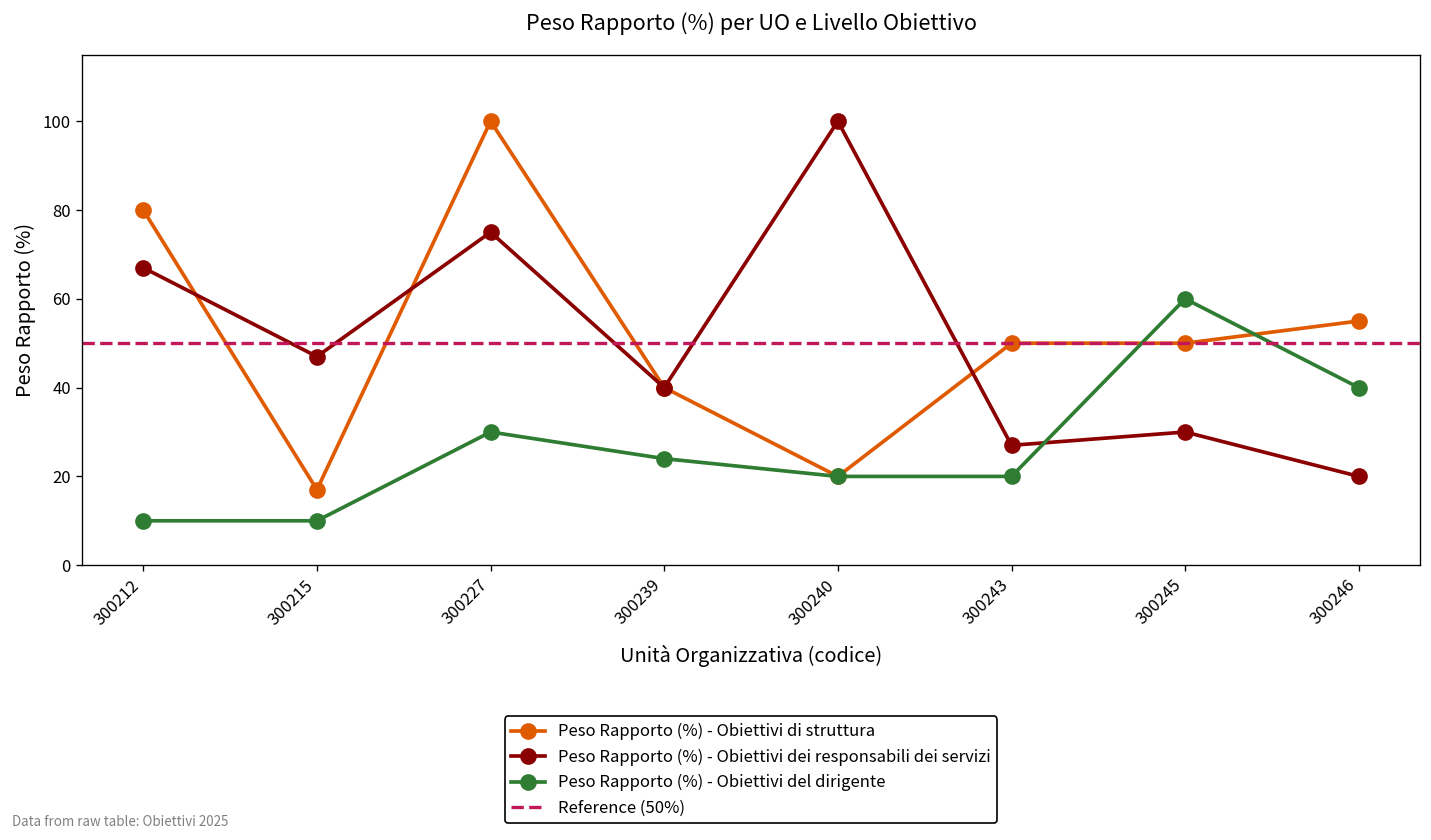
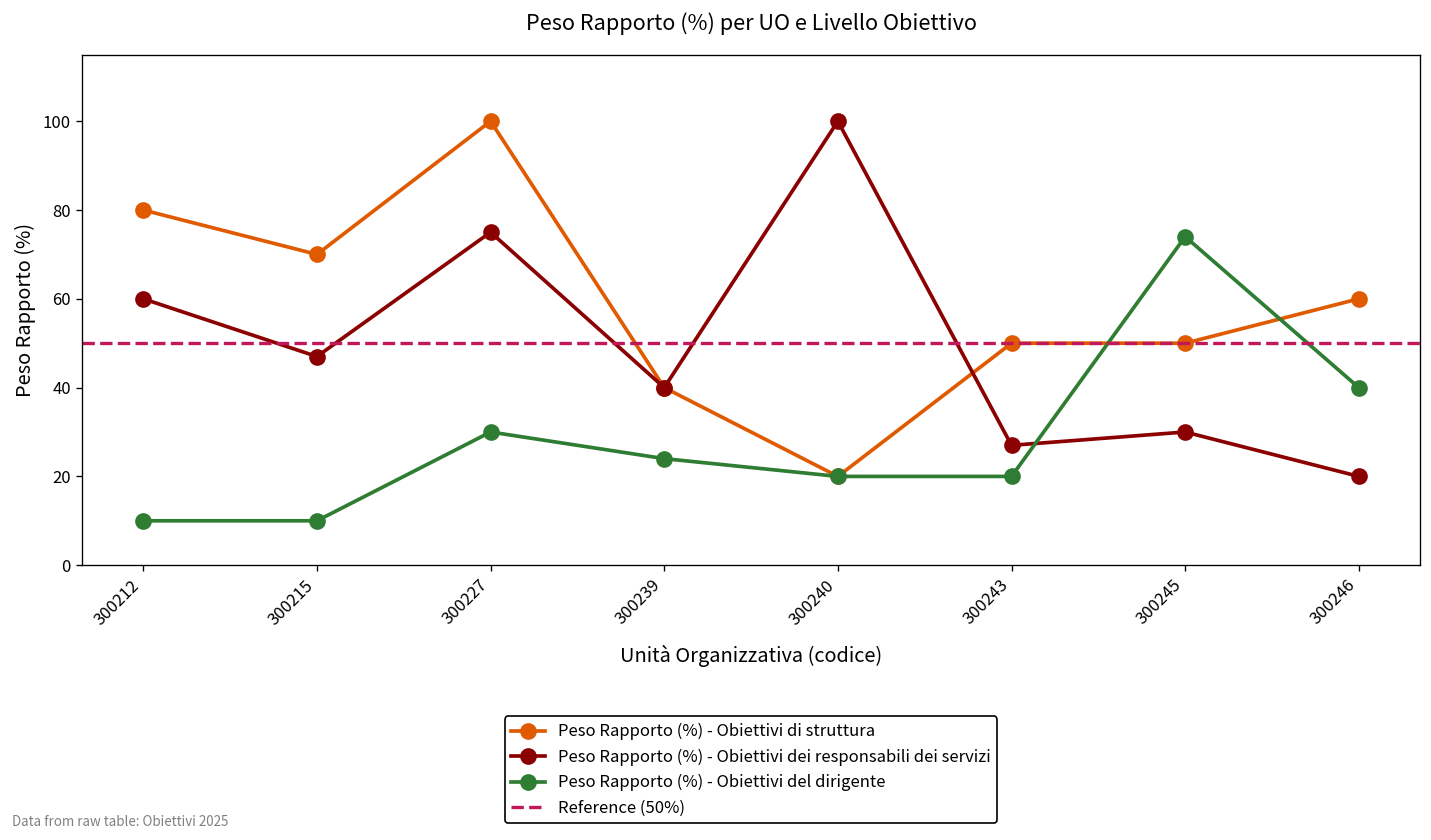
Peso Rapporto (%) - Obiettivi dei responsabili dei servizi, 300212: 67 -> 60
Peso Rapporto (%) - Obiettivi di struttura, 300215: 17 -> 70
Peso Rapporto (%) - Obiettivi del dirigente, 300245: 60 -> 74
Peso Rapporto (%) - Obiettivi di struttura, 300246: 55 -> 60
